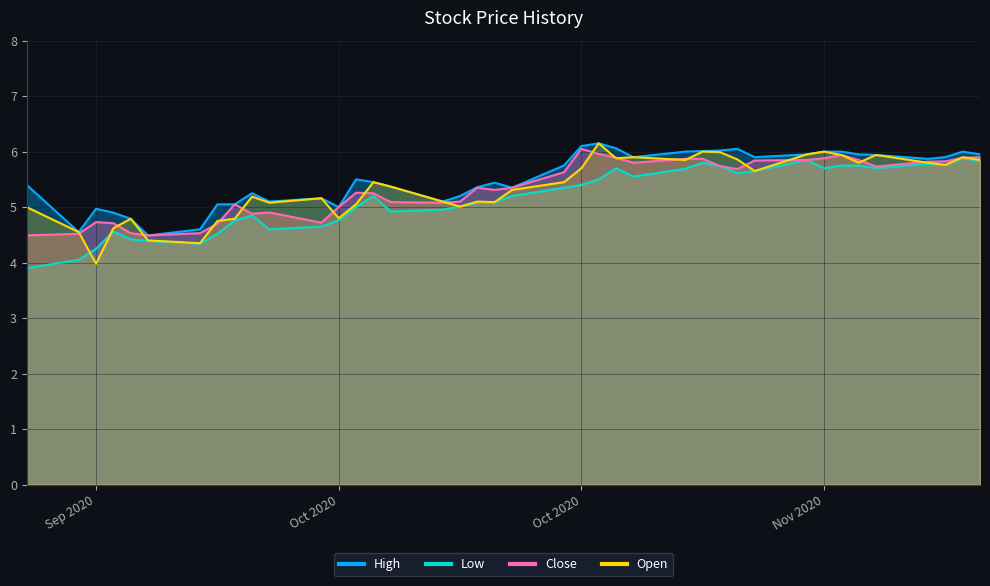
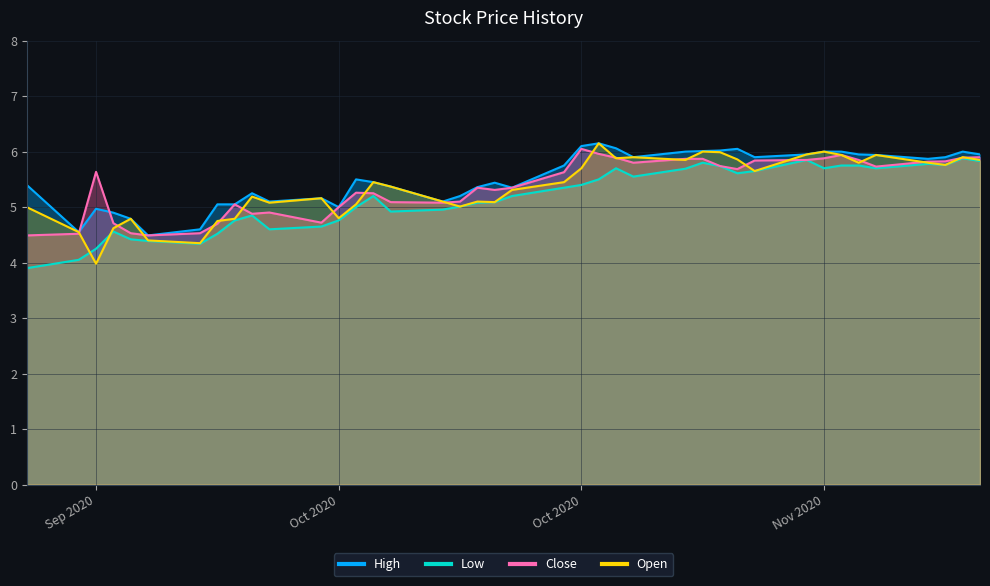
Close, Sep 2020: 4.7 -> 5.6
